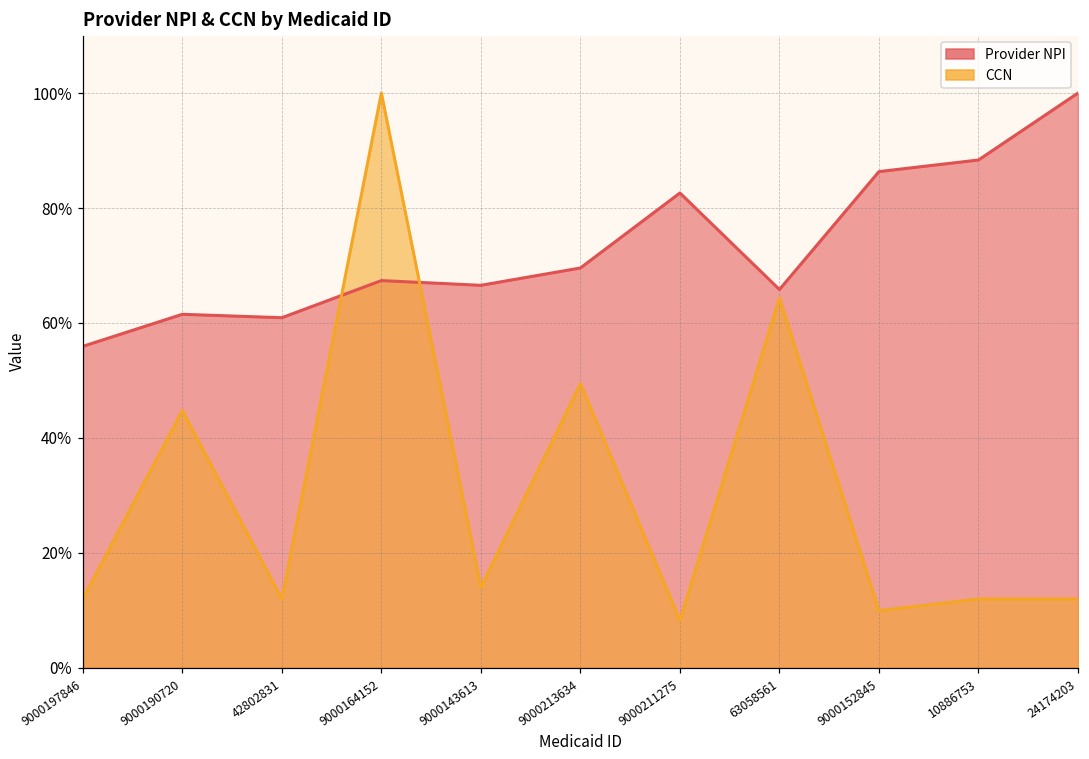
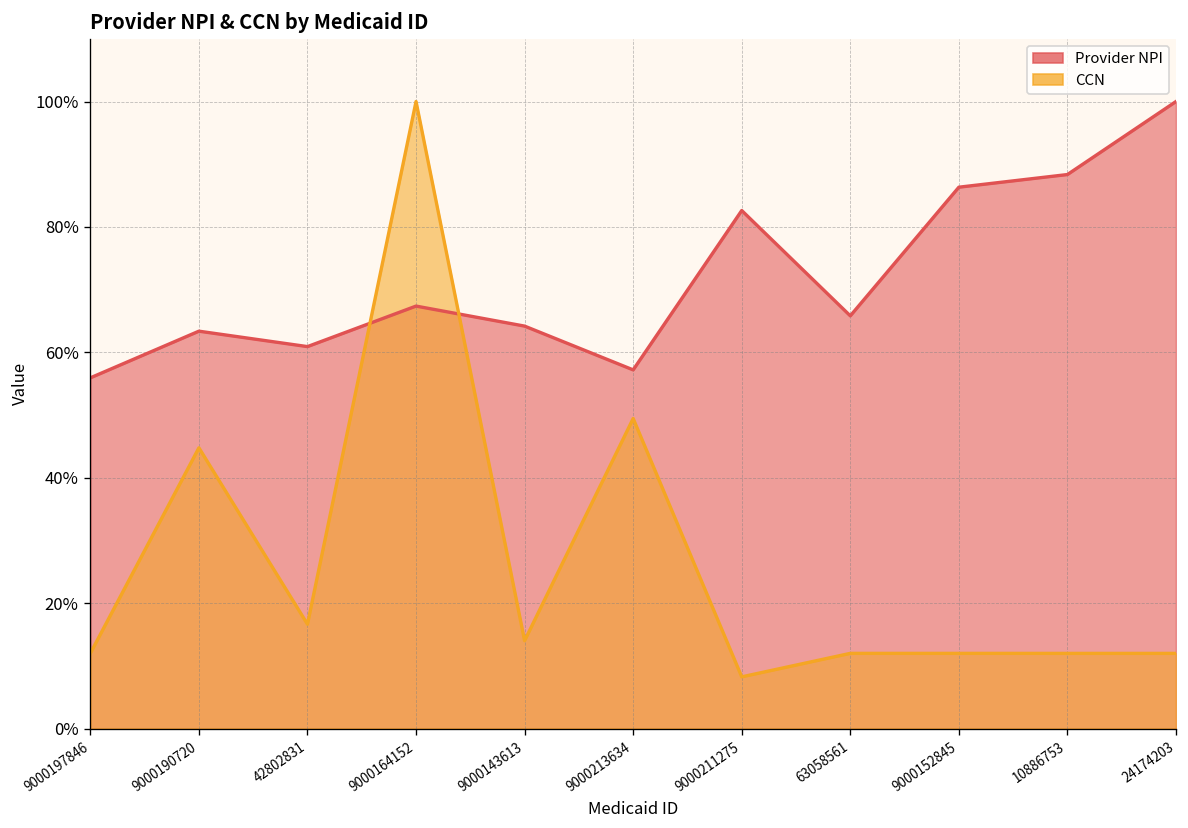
Provider NPI, 9000190720: 62% -> 63%
CCN, 42802831: 12% -> 17%
Provider NPI, 9000143613: 67% -> 64%
Provider NPI, 9000213634: 70% -> 57%
CCN, 63058561: 64% -> 12%
CCN, 9000152845: 10% -> 12%
